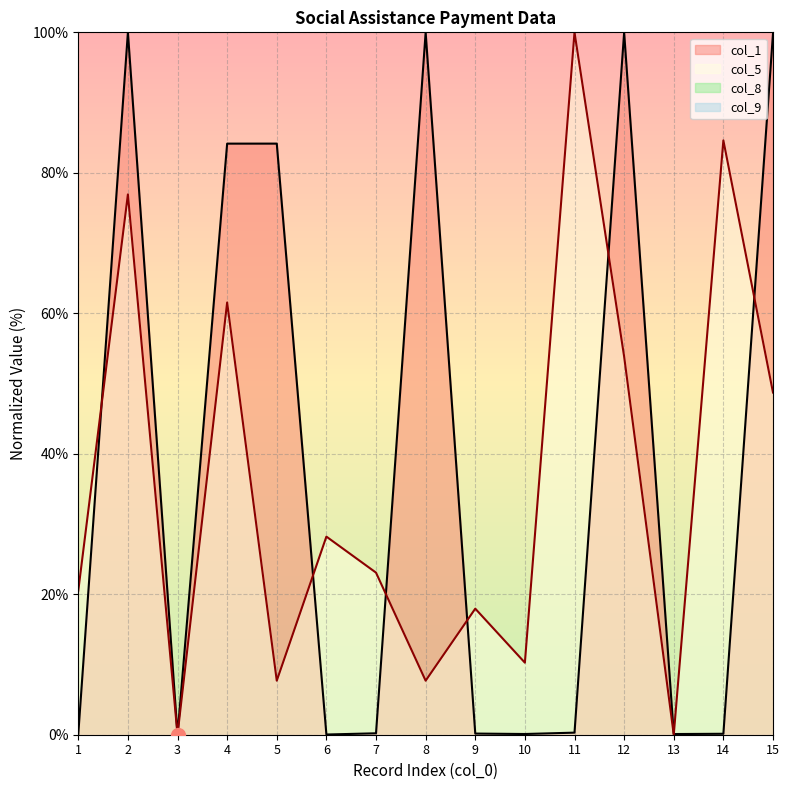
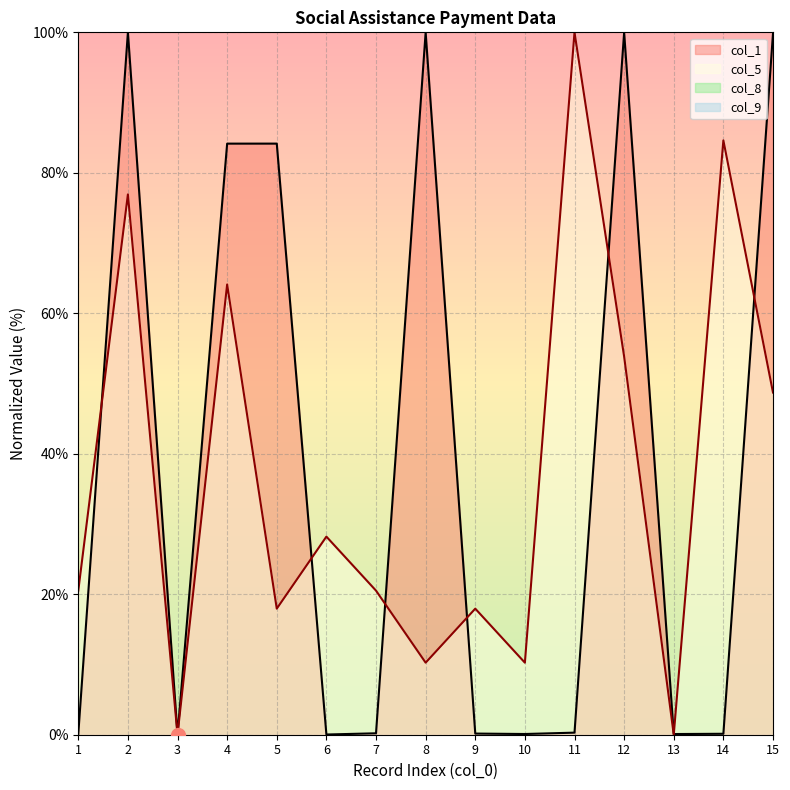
col_5, 4: 62% -> 64%
col_5, 5: 8% -> 18%
col_5, 7: 23% -> 21%
col_5, 8: 8% -> 10%
